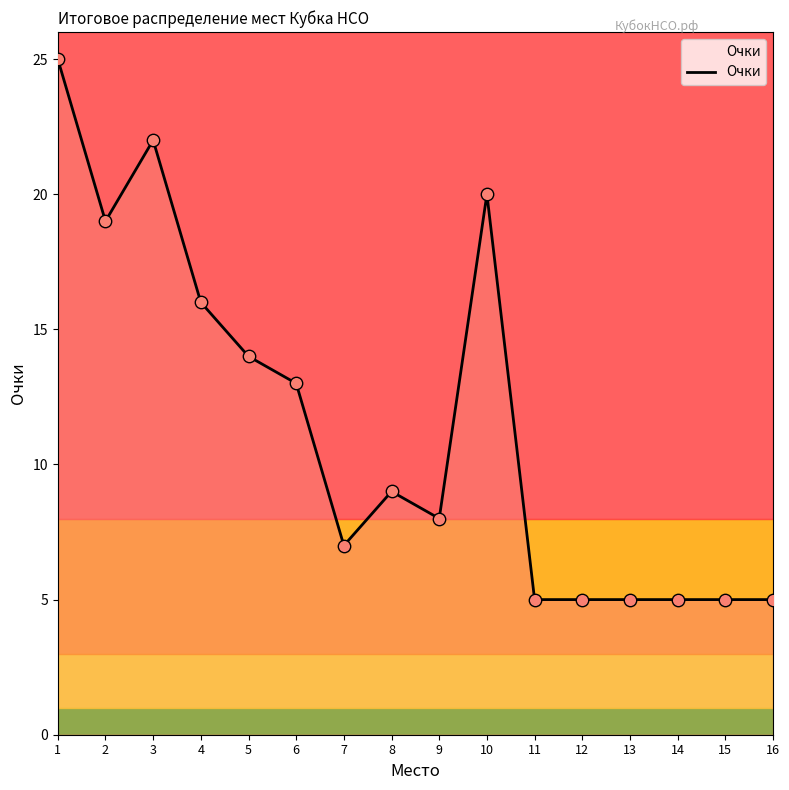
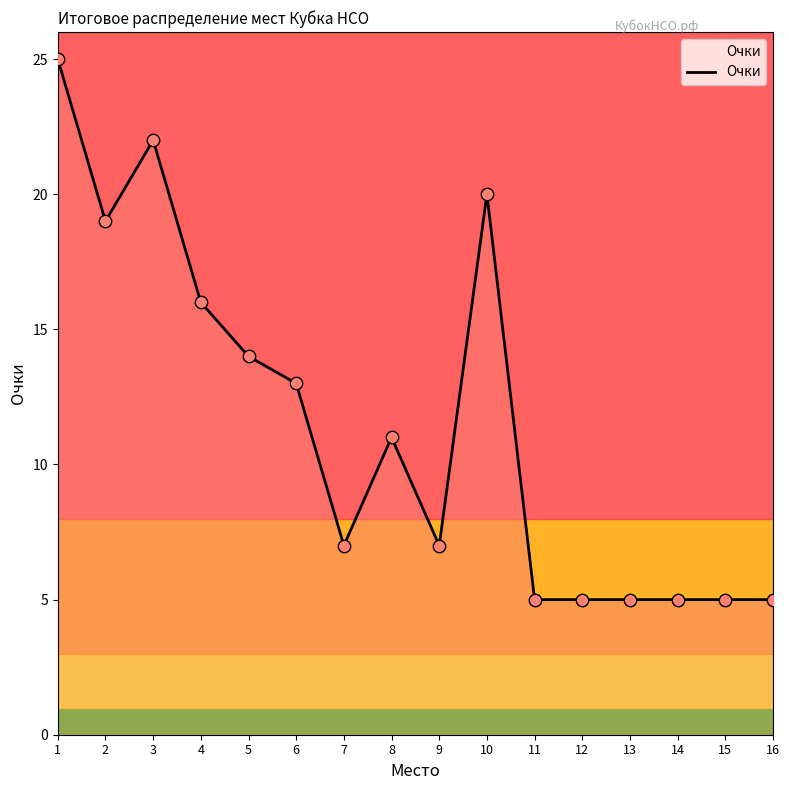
8: 9 -> 11
9: 8 -> 7
